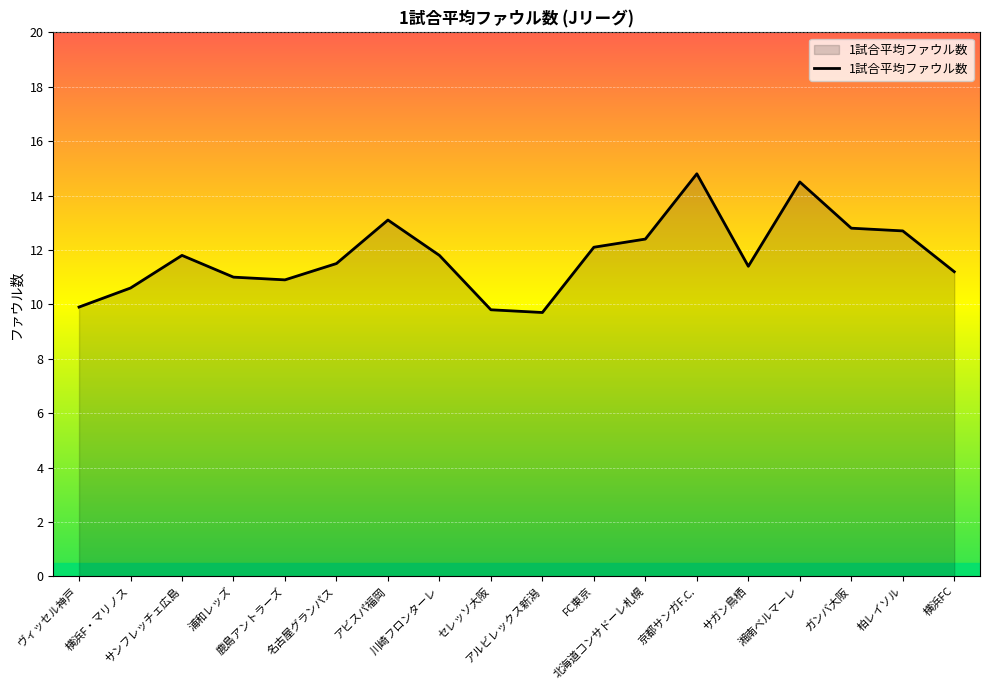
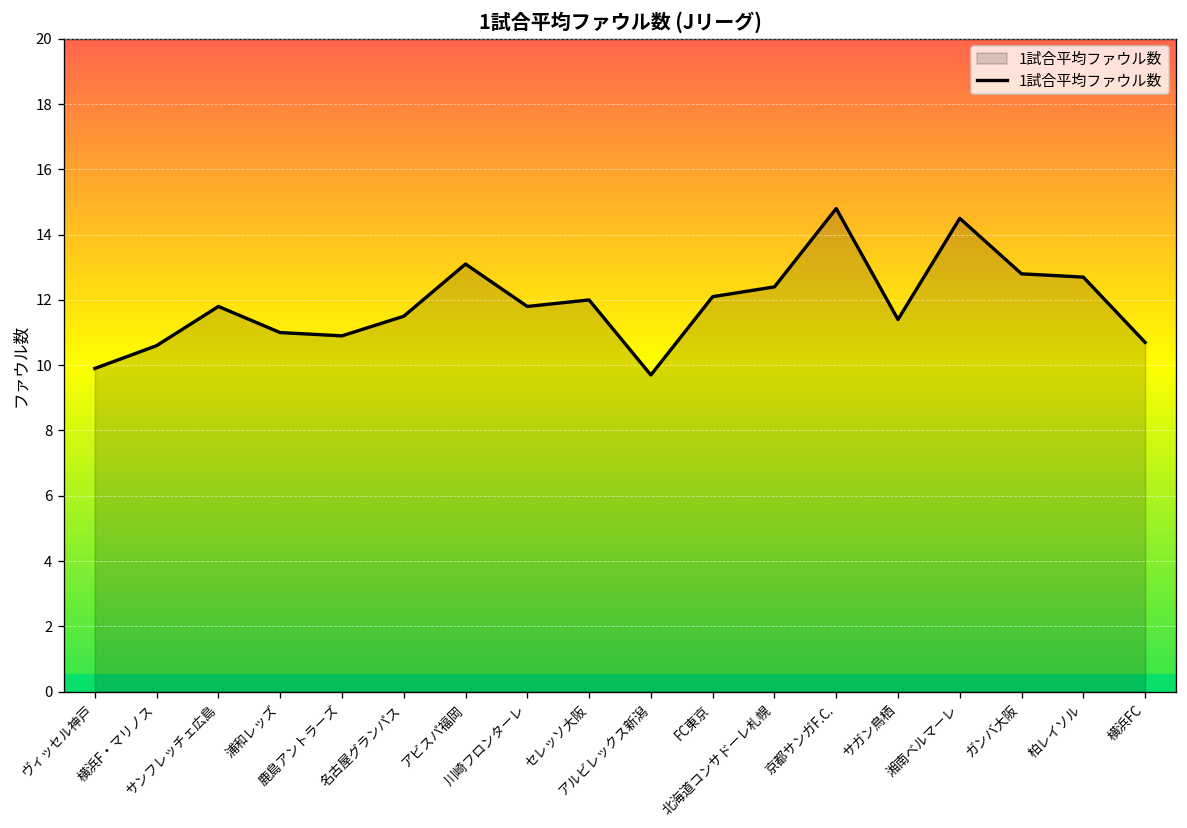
セレッソ大阪: 9.8 -> 12.0
横浜FC: 11.2 -> 10.7
